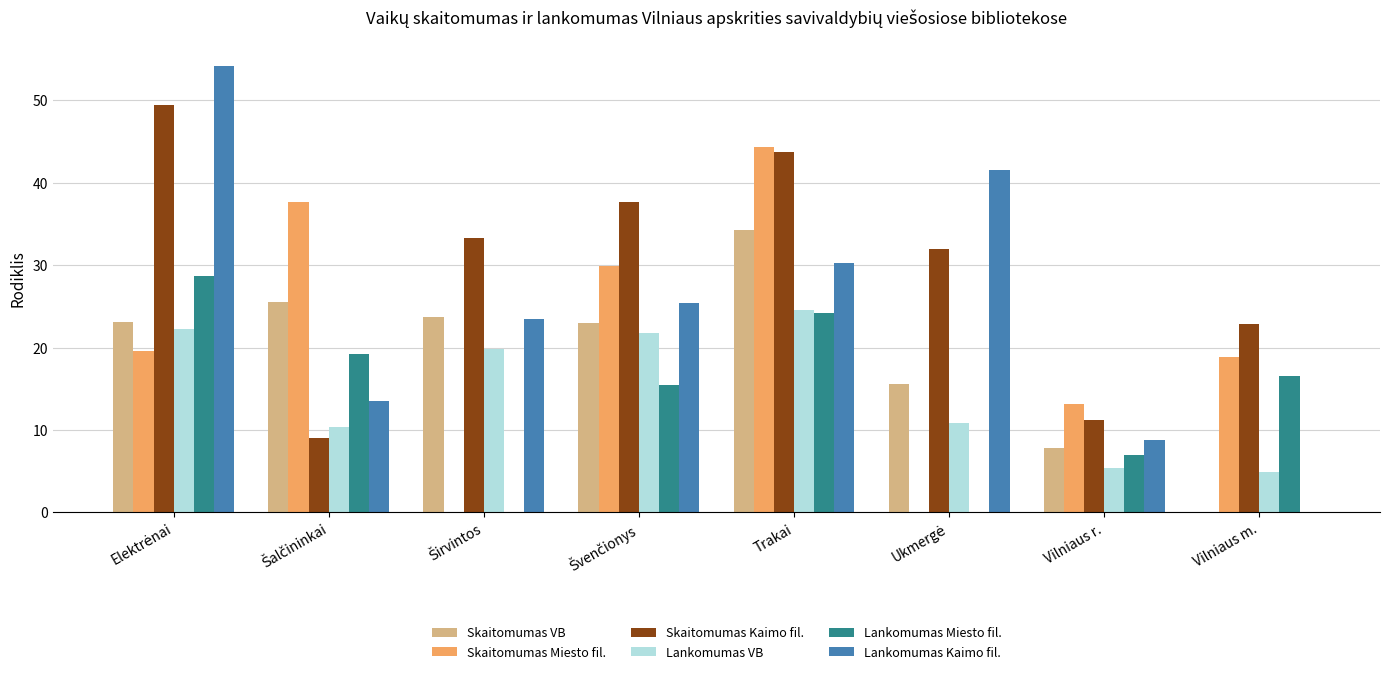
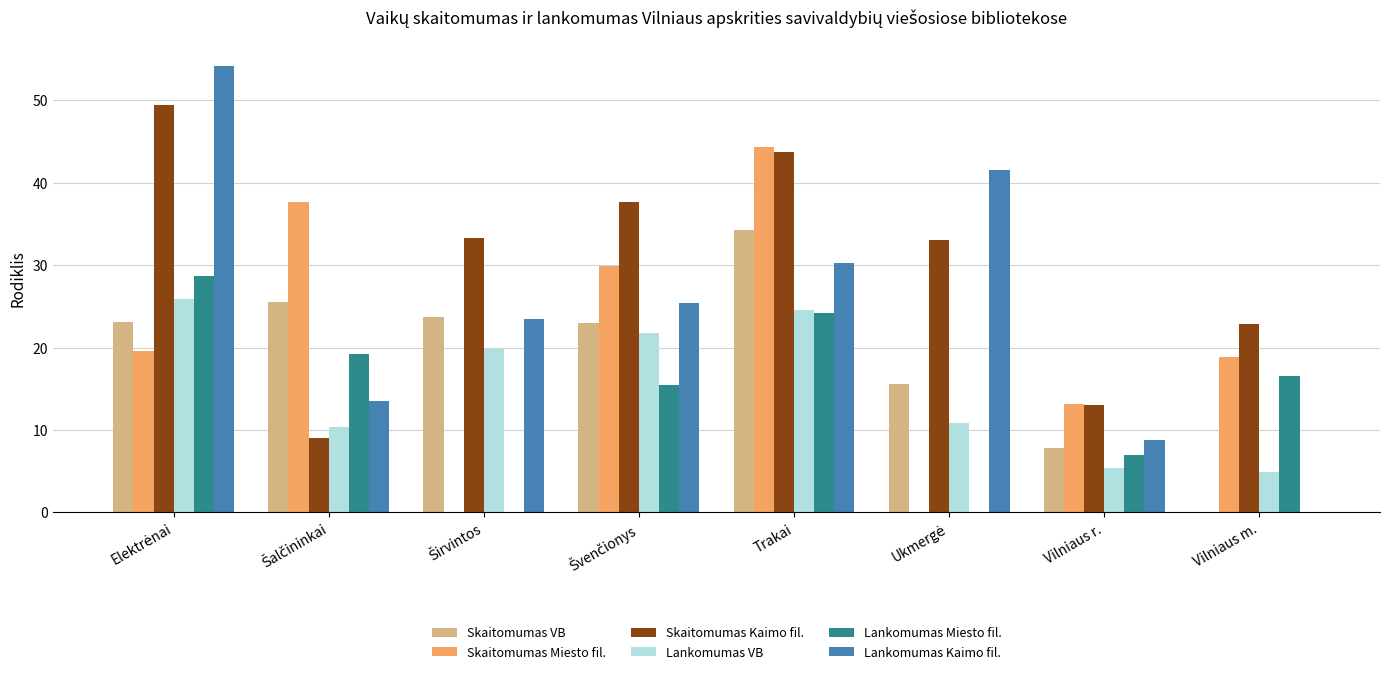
Lankomumas VB, Elektrėnai: 22 -> 26
Skaitomumas Kaimo fil., Ukmergė: 32 -> 33
Skaitomumas Kaimo fil., Vilniaus r.: 11 -> 13
